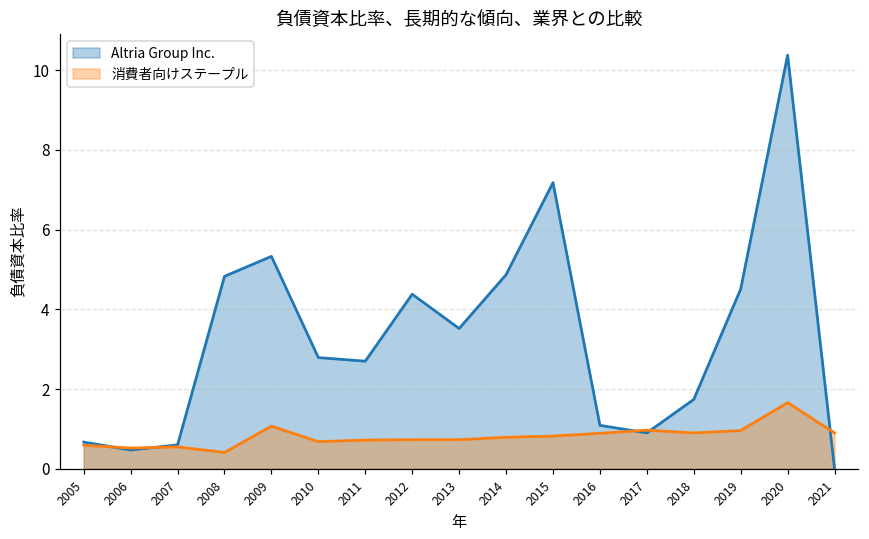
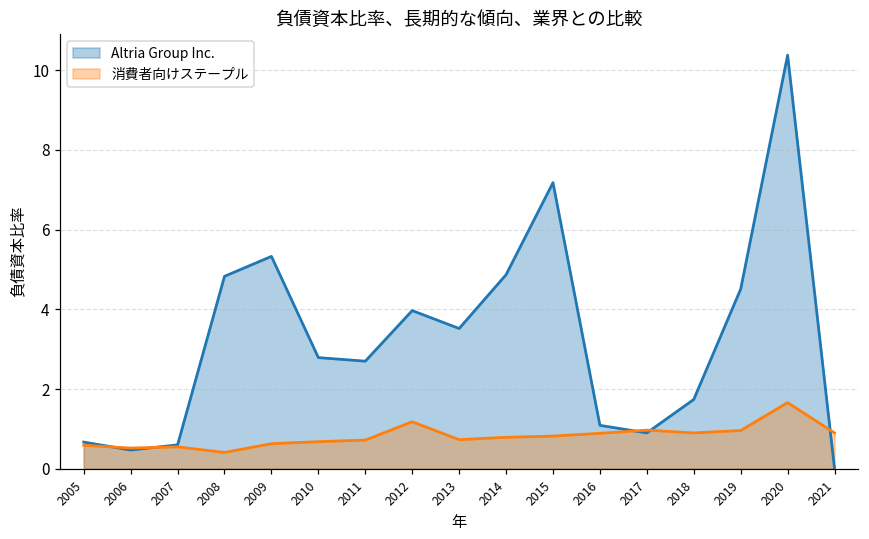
消費者向けステープル, 2009: 1.1 -> 0.6
Altria Group Inc., 2012: 4.4 -> 4.0
消費者向けステープル, 2012: 0.7 -> 1.2
